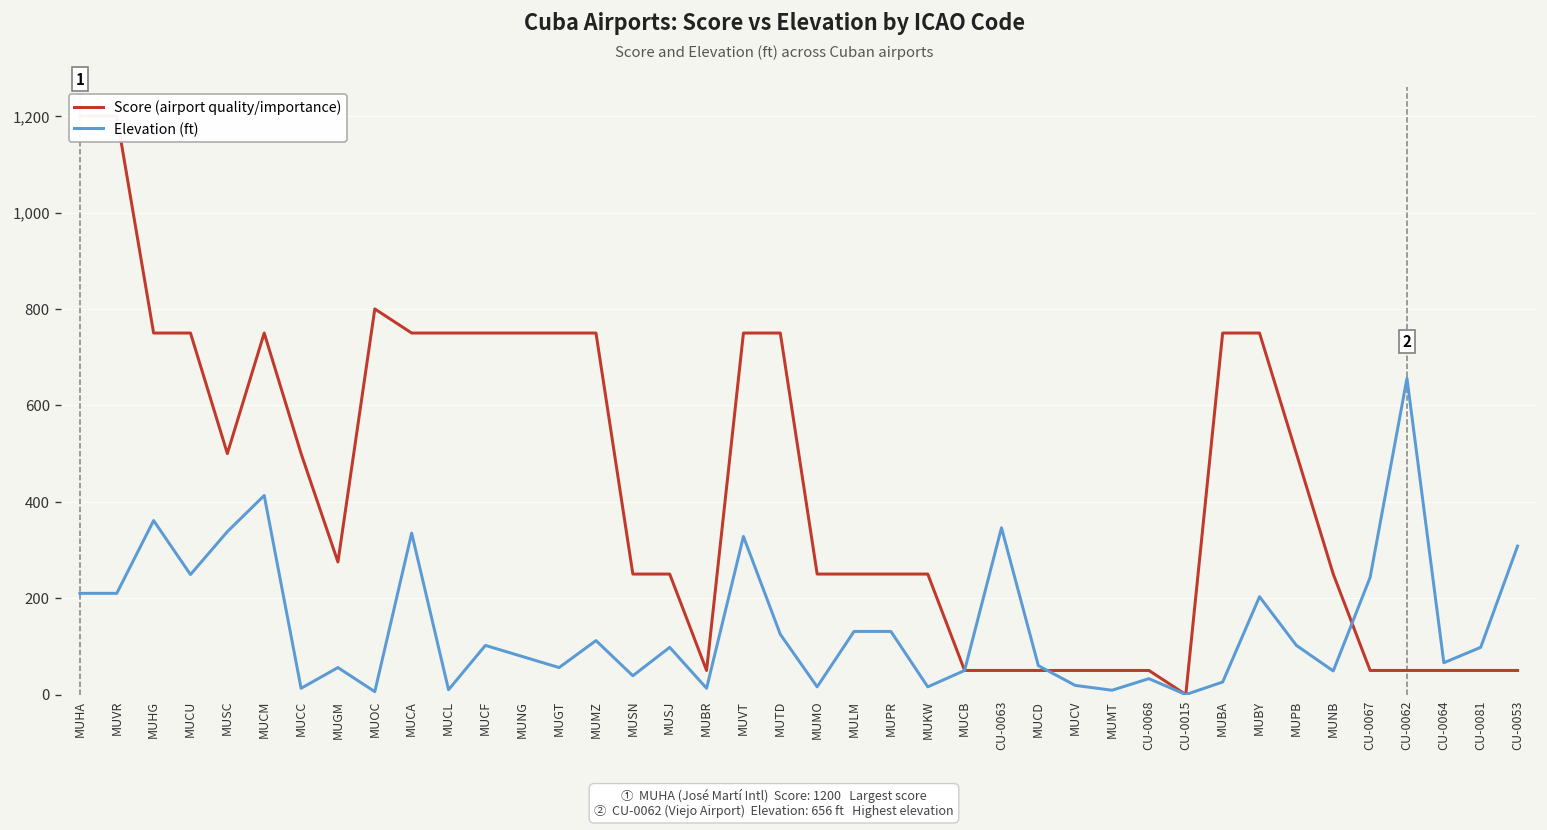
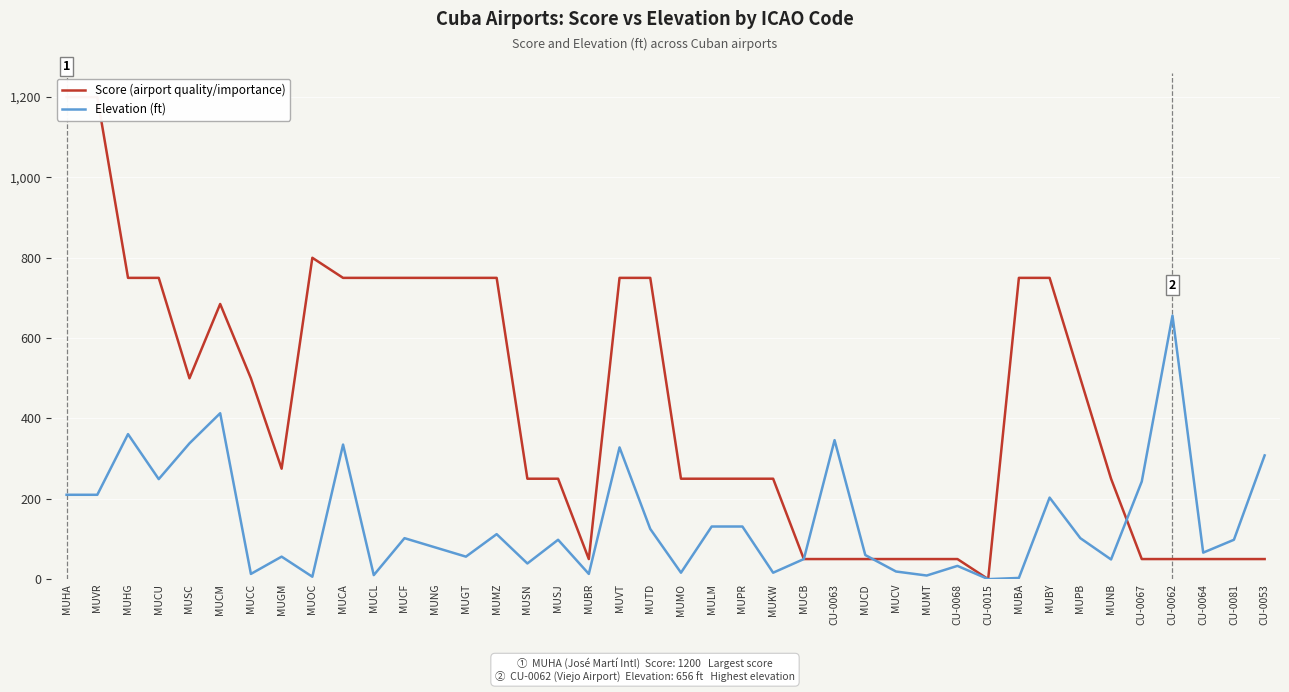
Score (airport quality/importance), MUCM: 750 -> 690
Elevation (ft), MUBA: 30 -> 0
